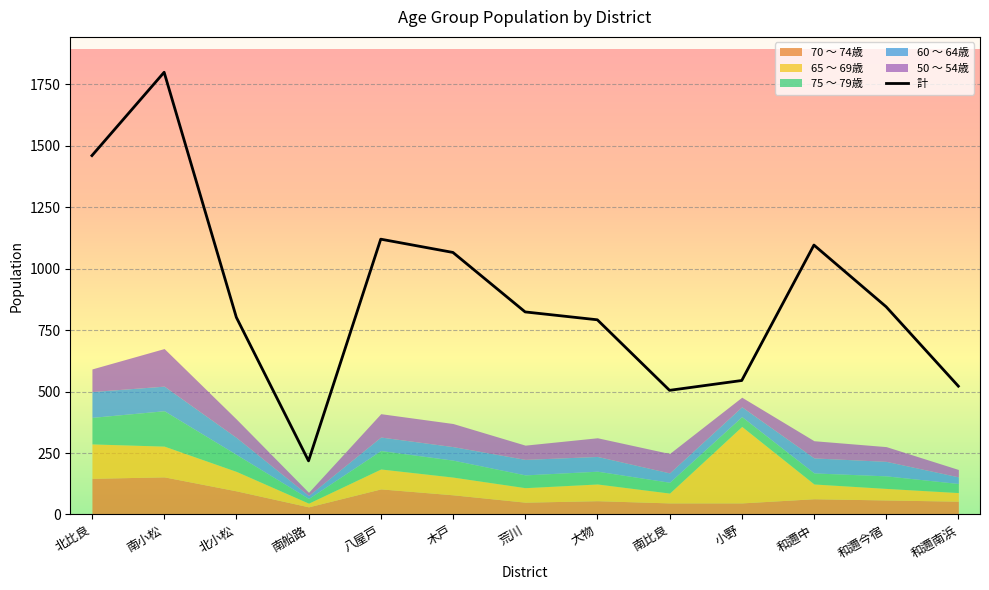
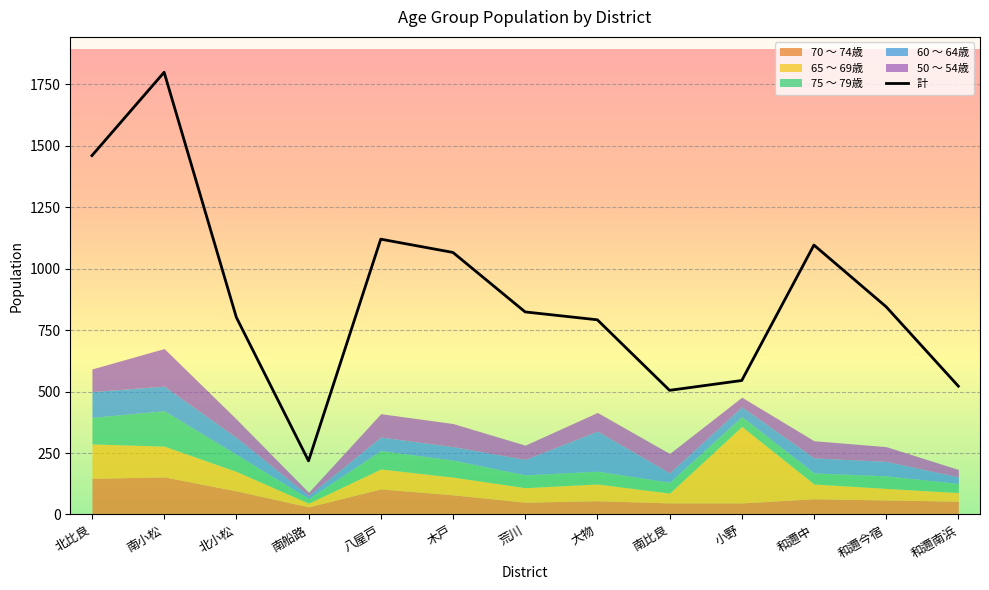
60 〜 64歳, 大物: 60 -> 160
